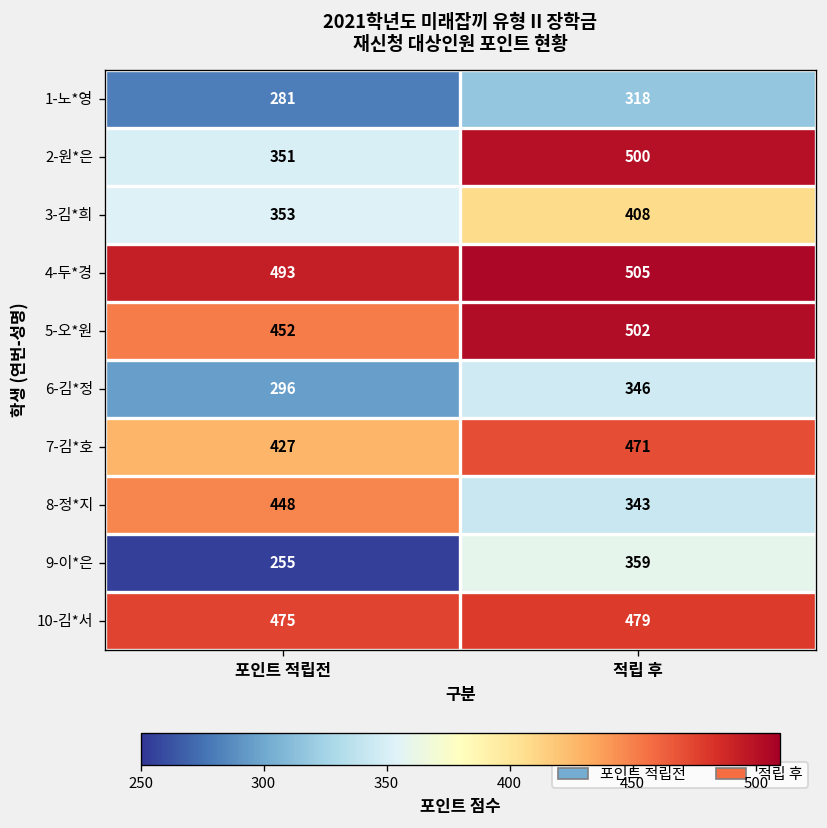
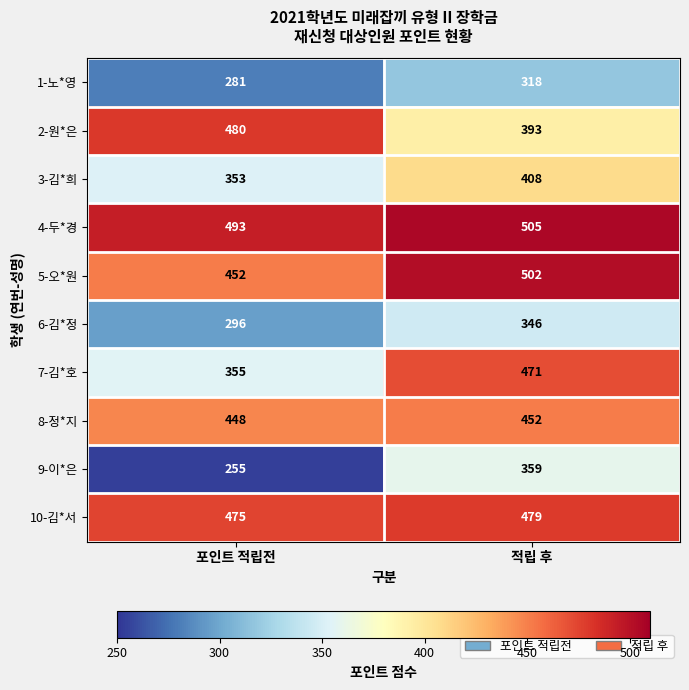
2-원*은, 포인트 적립전: 351 -> 480
2-원*은, 적립 후: 500 -> 393
7-김*호, 포인트 적립전: 427 -> 355
8-정*지, 적립 후: 343 -> 452
